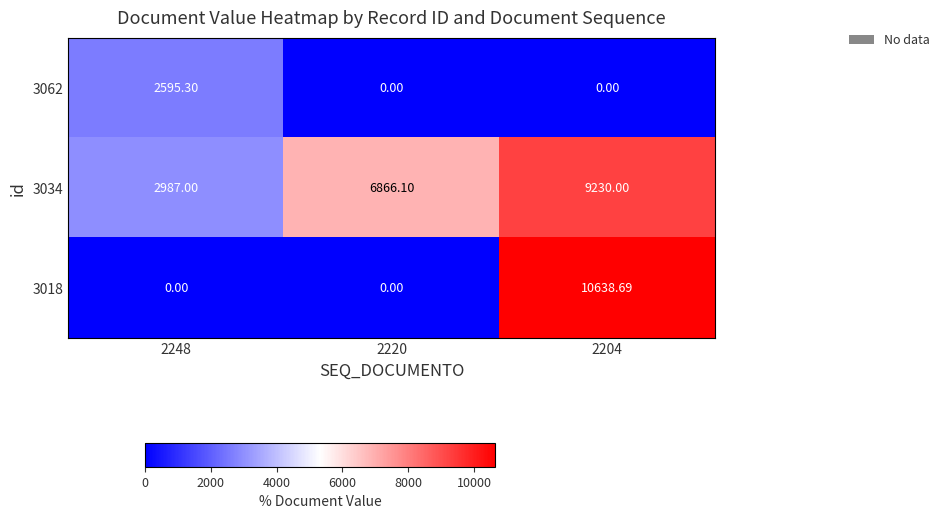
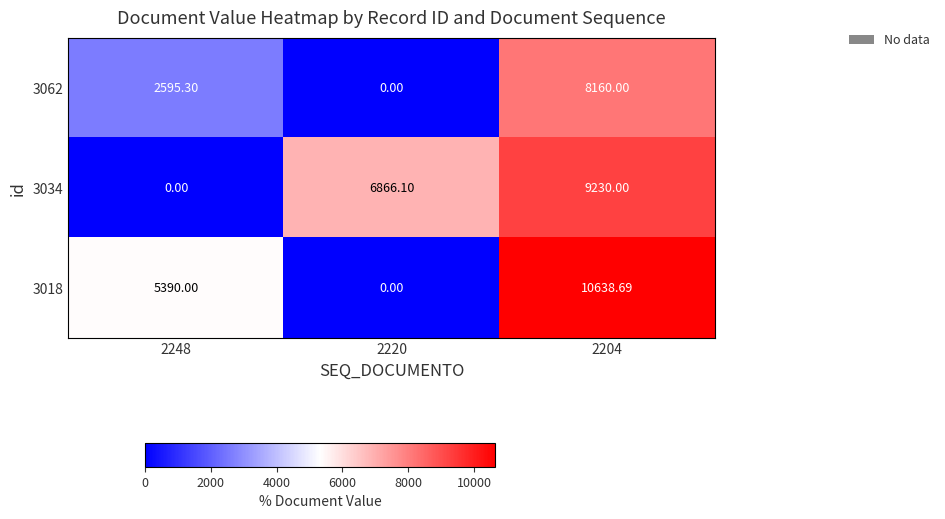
3062, 2204: 0.00 -> 8160.00
3034, 2248: 2987.00 -> 0.00
3018, 2248: 0.00 -> 5390.00
